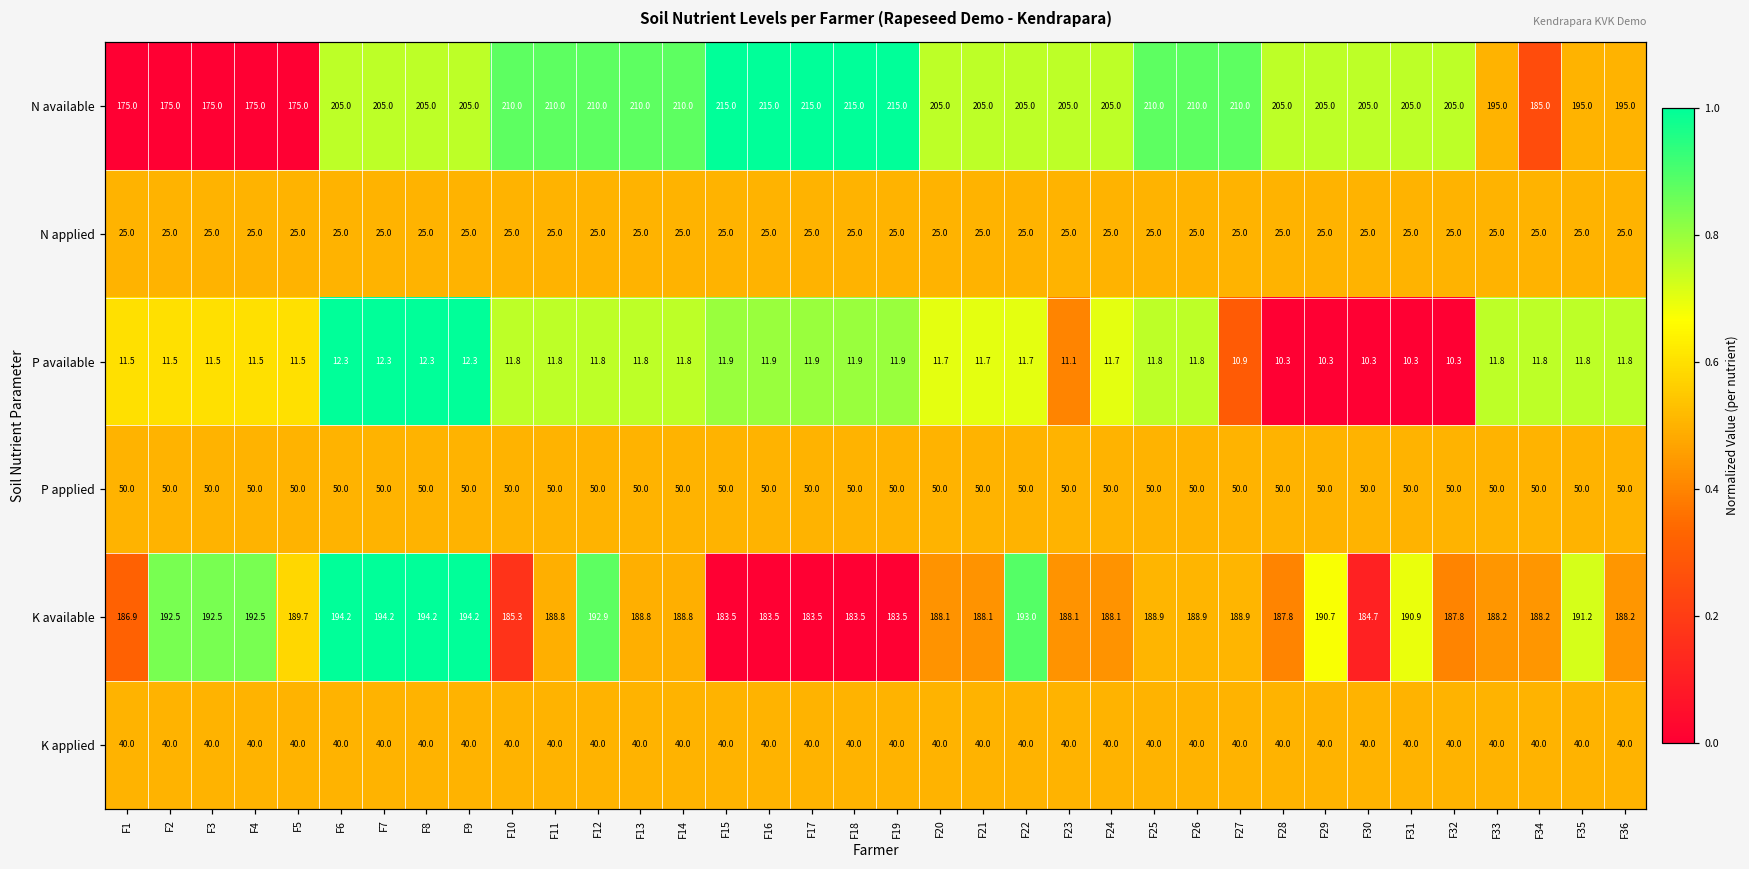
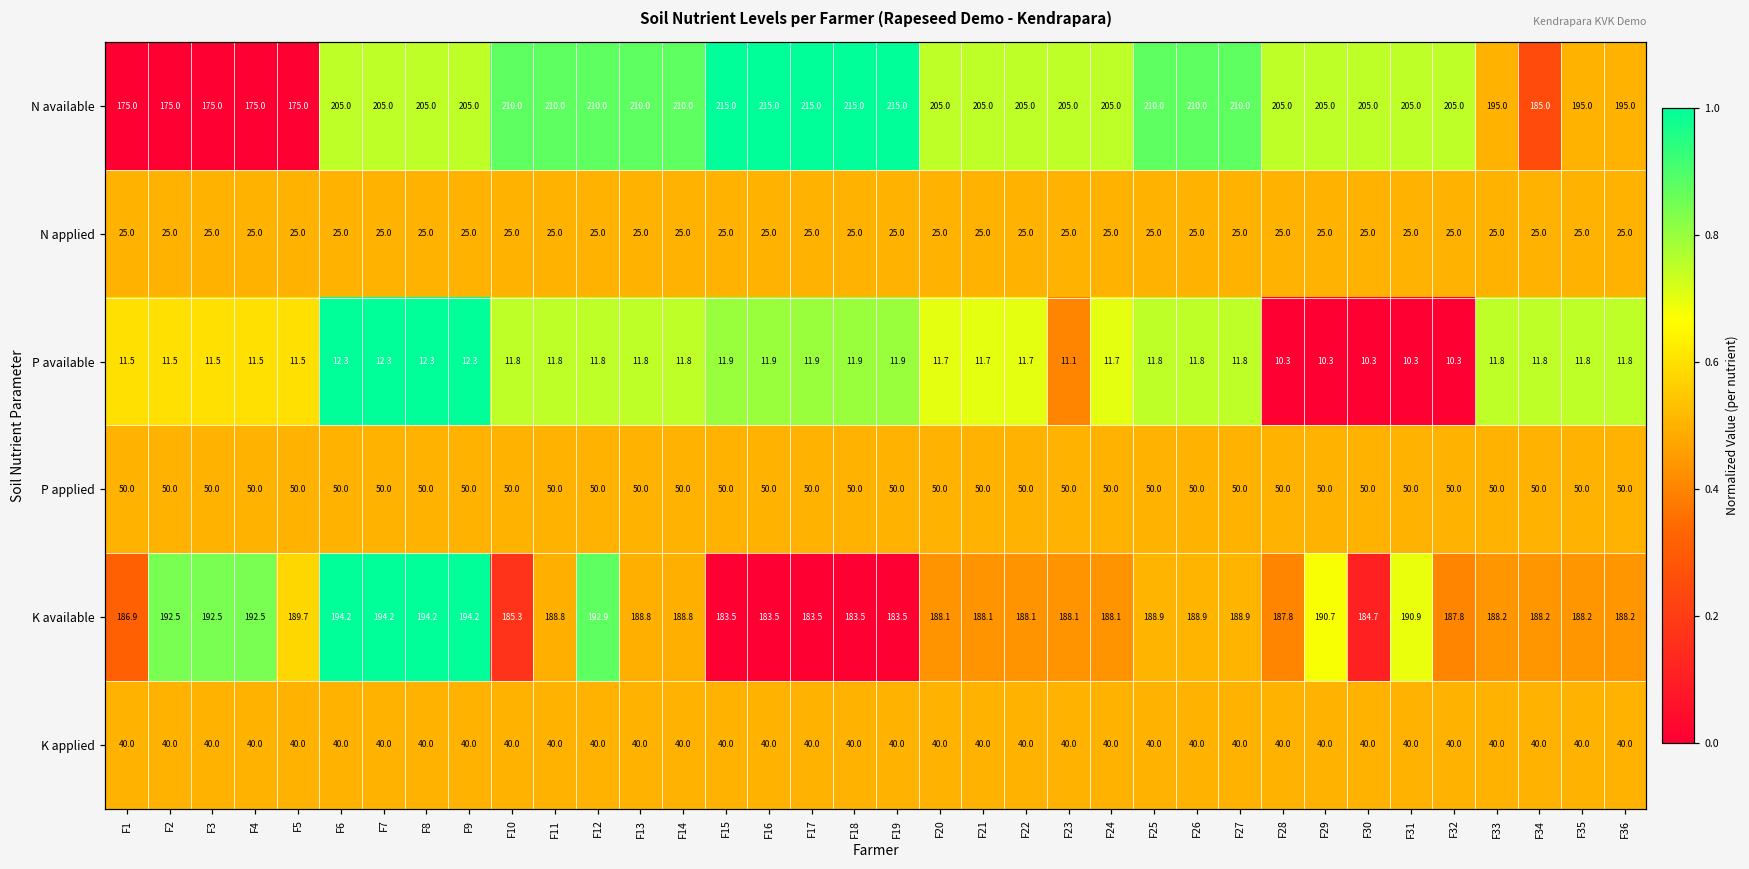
P available, F27: 10.9 -> 11.8
K available, F22: 193.0 -> 188.1
K available, F35: 191.2 -> 188.2
